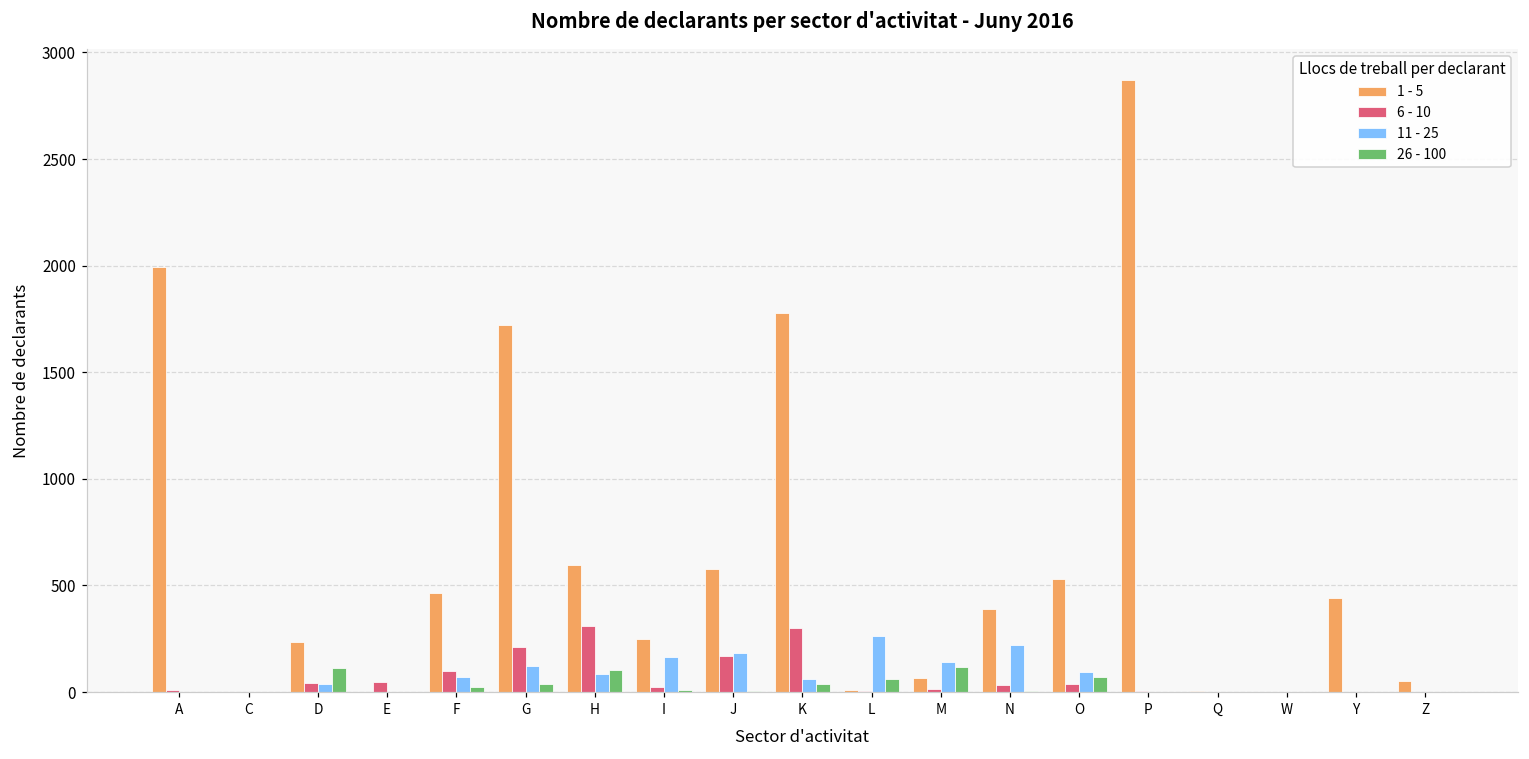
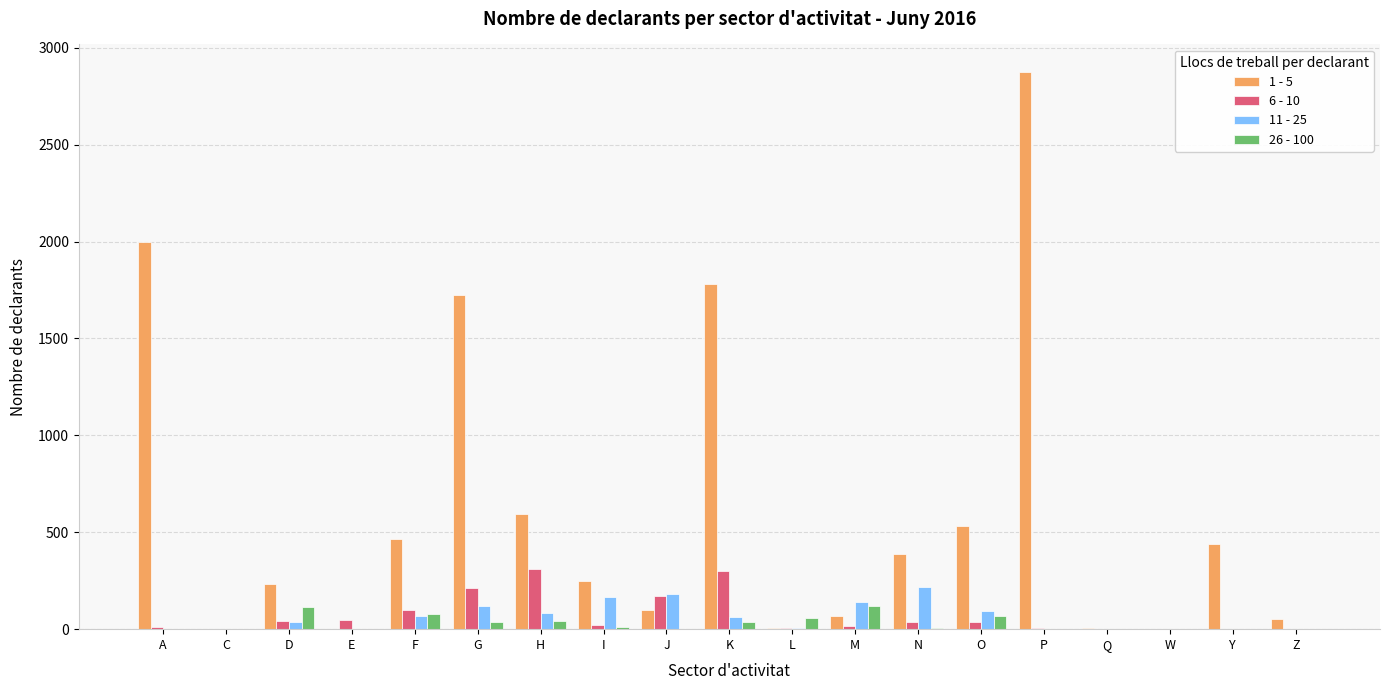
26 - 100, F: 20 -> 80
26 - 100, H: 100 -> 40
1 - 5, J: 580 -> 100
11 - 25, L: 270 -> 10
